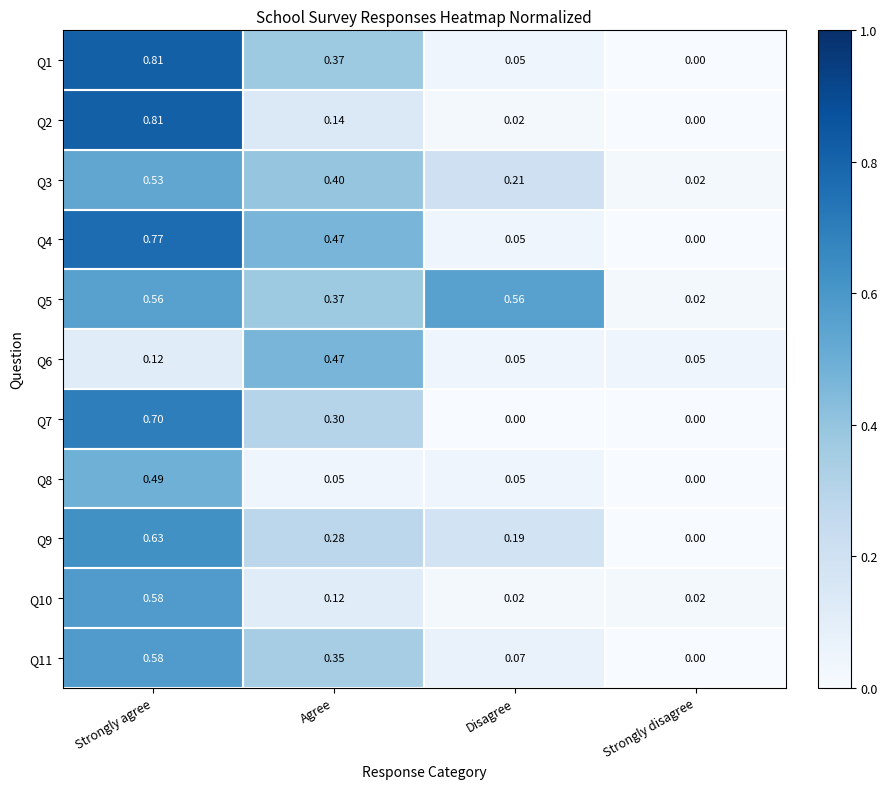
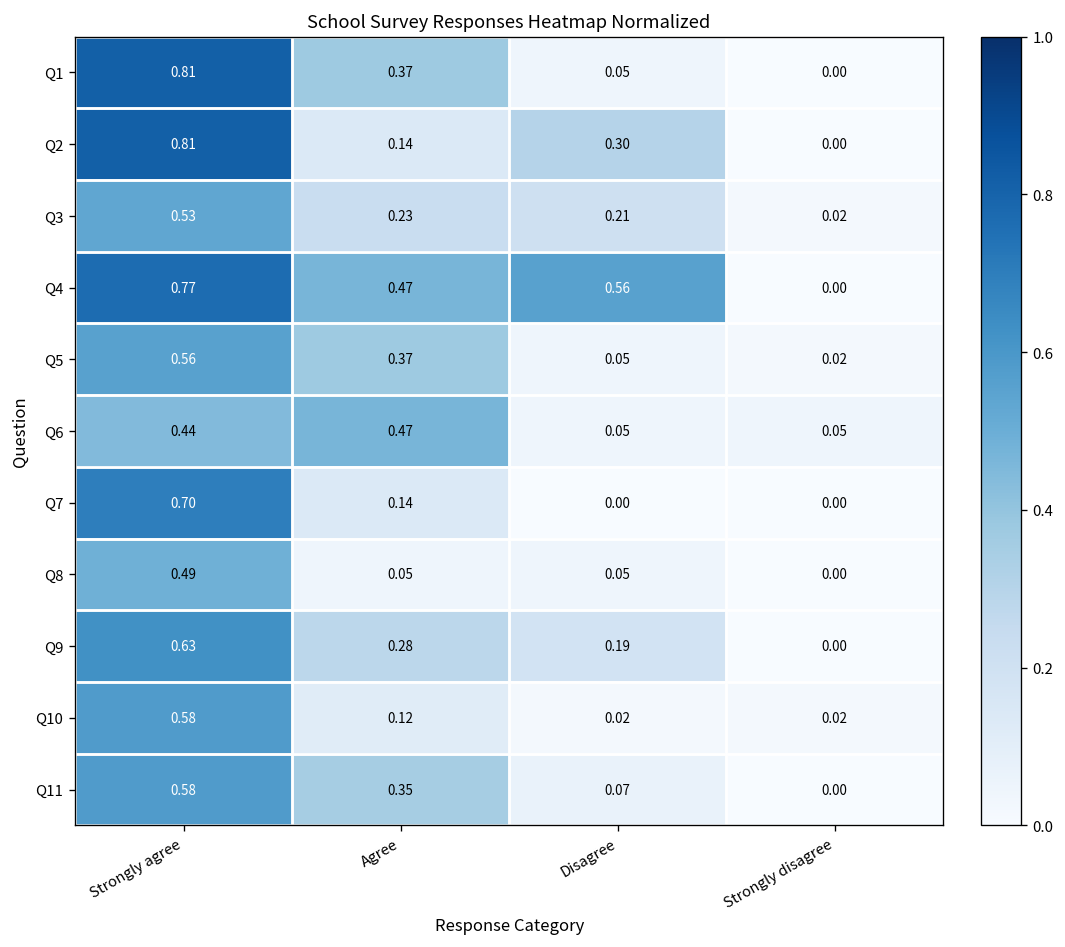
Q2, Disagree: 0.02 -> 0.30
Q3, Agree: 0.40 -> 0.23
Q4, Disagree: 0.05 -> 0.56
Q5, Disagree: 0.56 -> 0.05
Q6, Strongly agree: 0.12 -> 0.44
Q7, Agree: 0.30 -> 0.14
